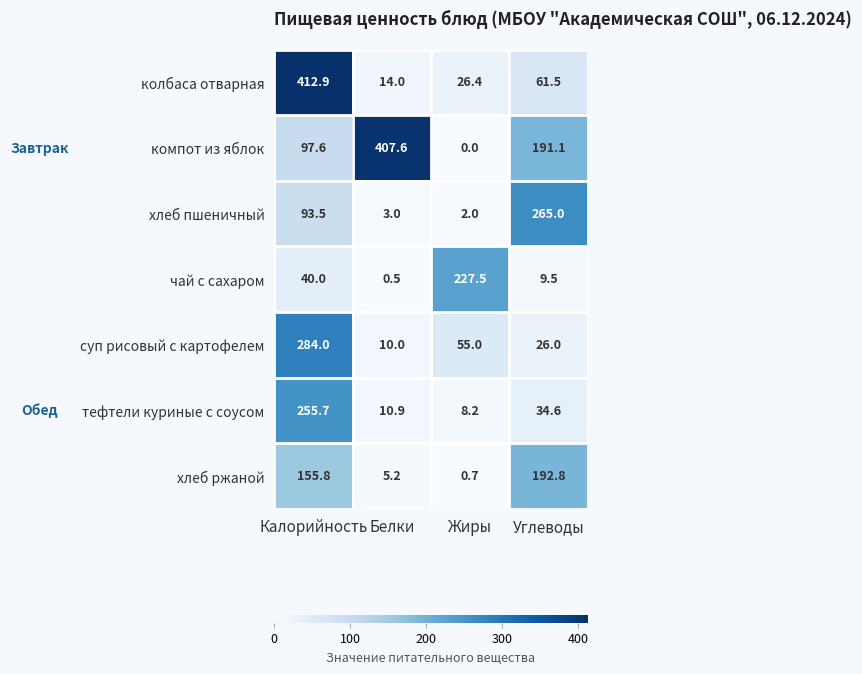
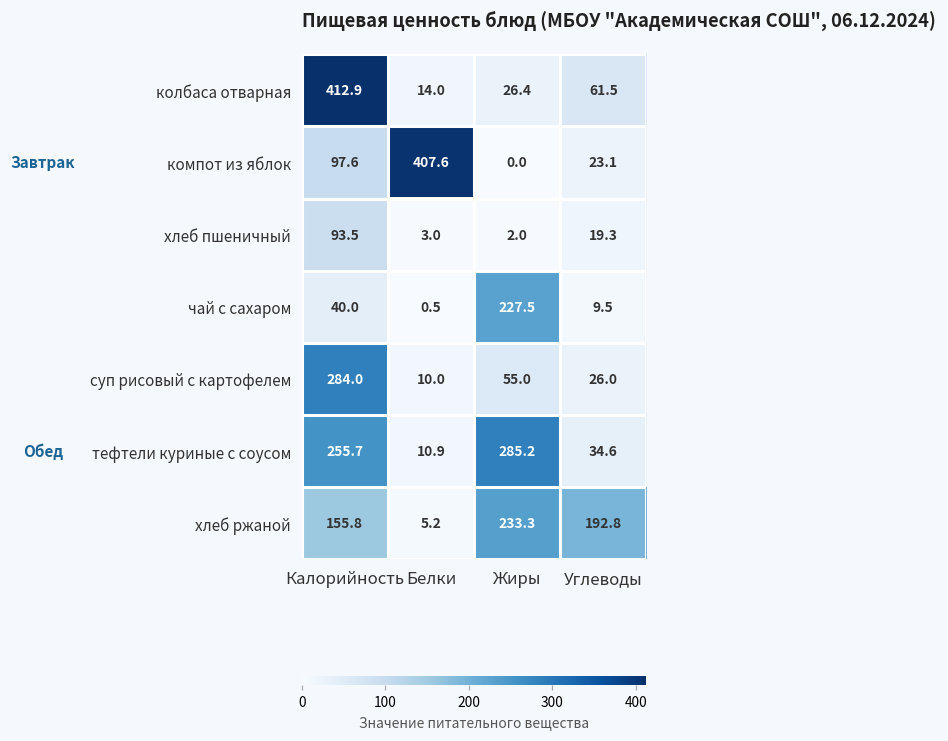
компот из яблок, Углеводы: 191.1 -> 23.1
хлеб пшеничный, Углеводы: 265.0 -> 19.3
тефтели куриные с соусом, Жиры: 8.2 -> 285.2
хлеб ржаной, Жиры: 0.7 -> 233.3
